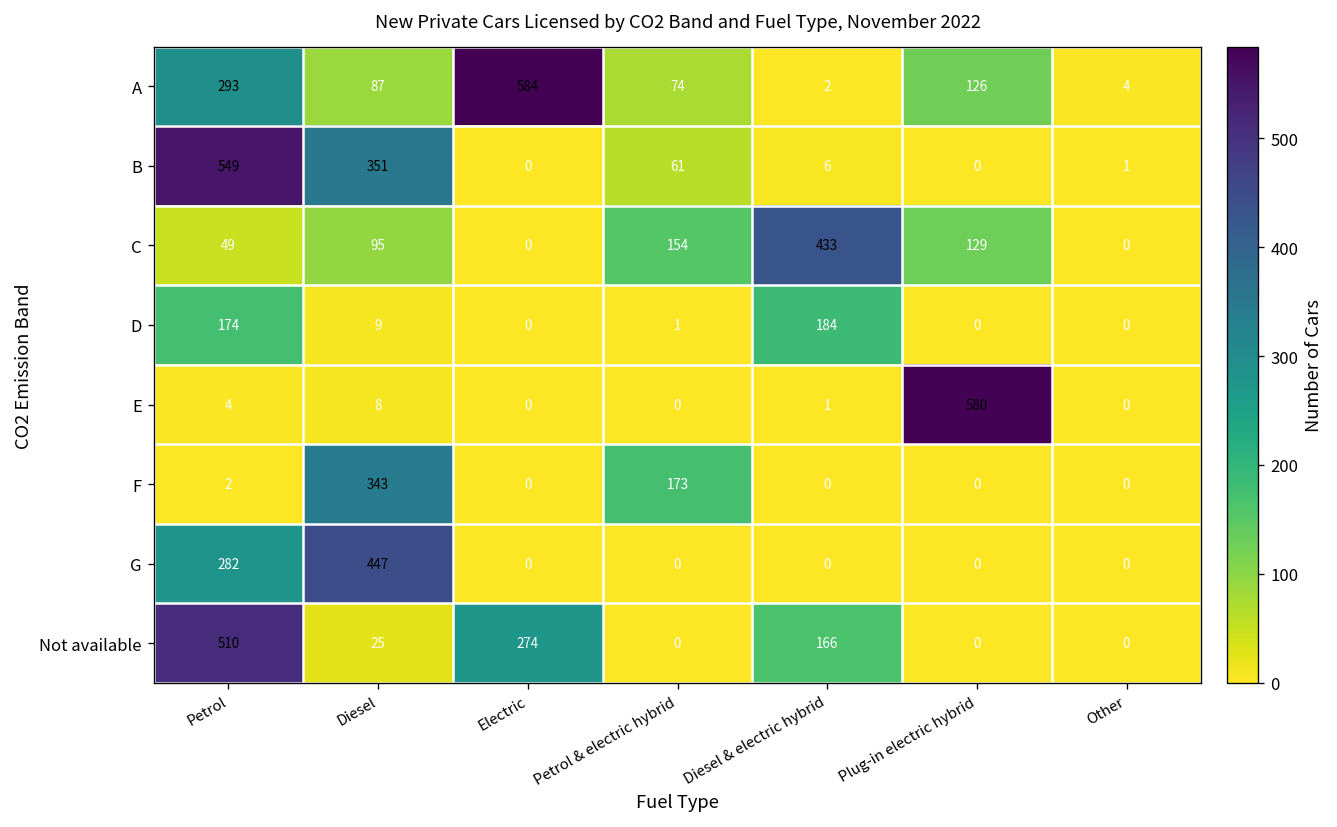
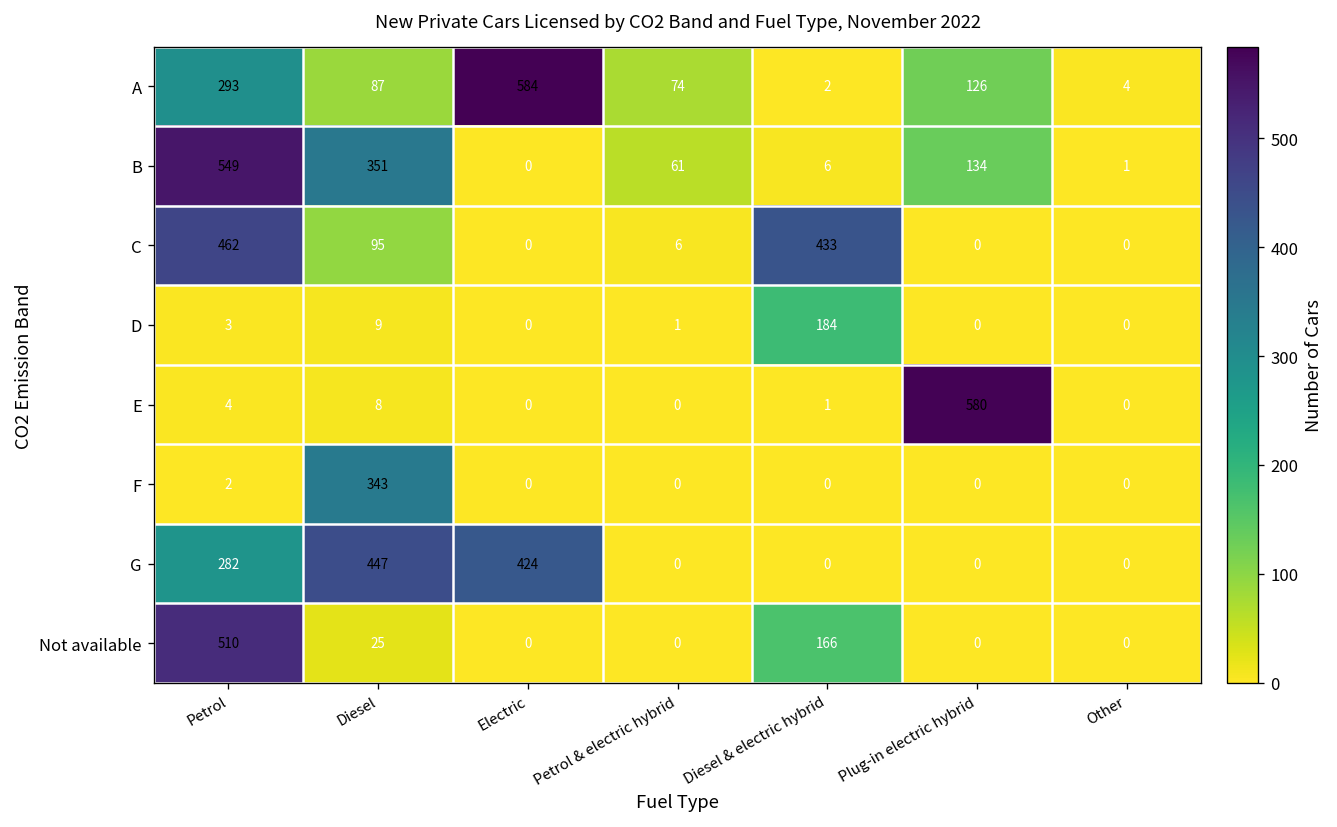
B, Plug-in electric hybrid: 0 -> 134
C, Petrol: 49 -> 462
C, Petrol & electric hybrid: 154 -> 6
C, Plug-in electric hybrid: 129 -> 0
D, Petrol: 174 -> 3
F, Petrol & electric hybrid: 173 -> 0
G, Electric: 0 -> 424
Not available, Electric: 274 -> 0
